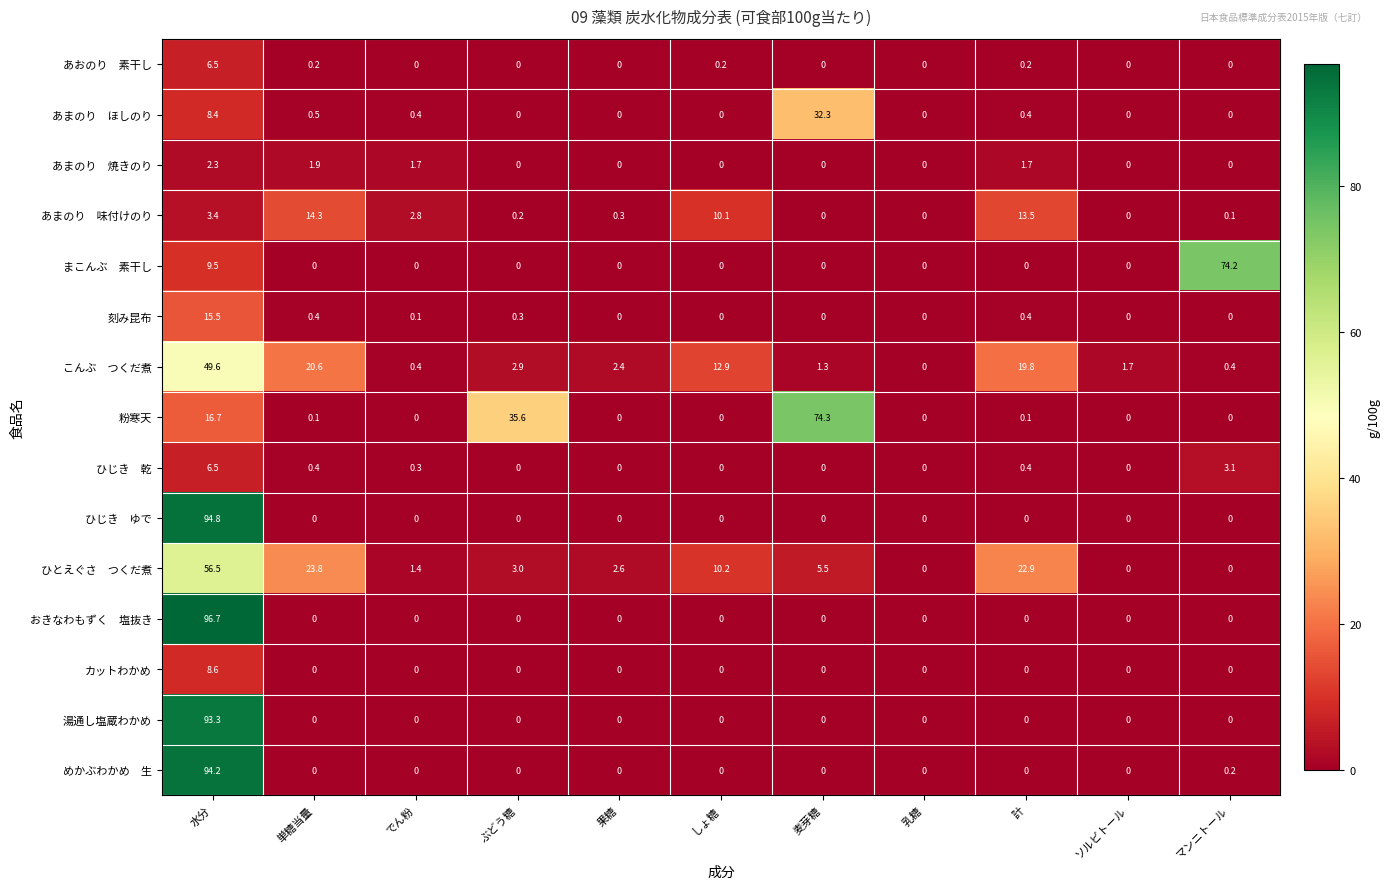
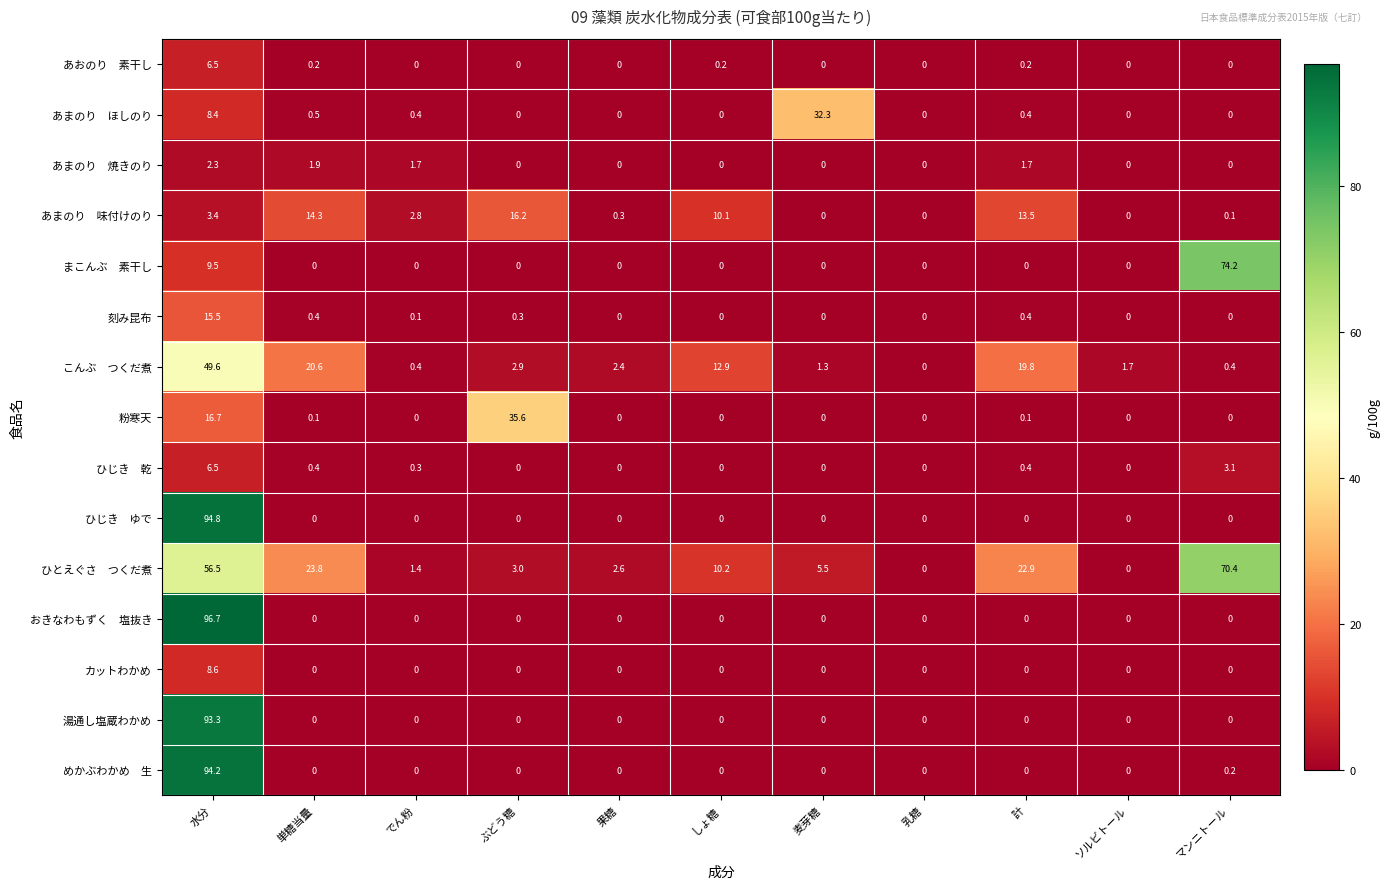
あまのり 味付けのり, ぶどう糖: 0.2 -> 16.2
粉寒天, 麦芽糖: 74.3 -> 0
ひとえぐさ つくだ煮, マンニトール: 0 -> 70.4
